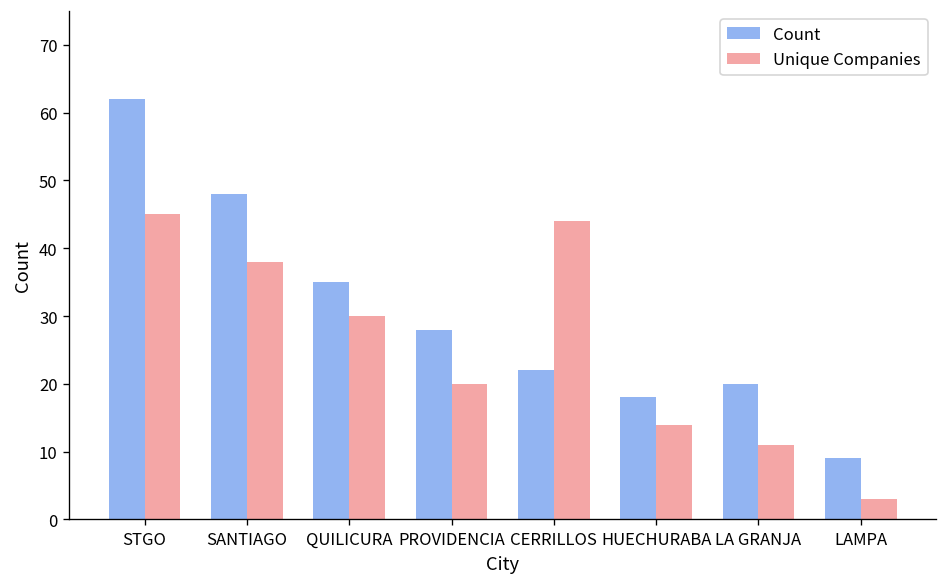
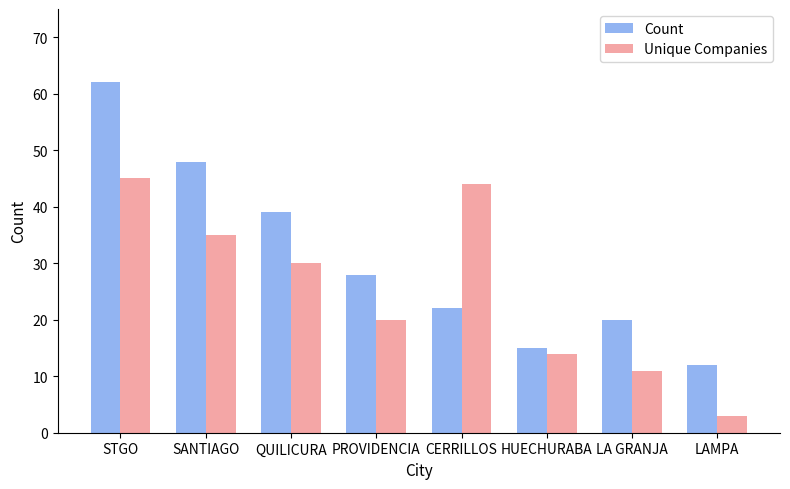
Unique Companies, SANTIAGO: 38 -> 35
Count, QUILICURA: 35 -> 39
Count, HUECHURABA: 18 -> 15
Count, LAMPA: 9 -> 12
